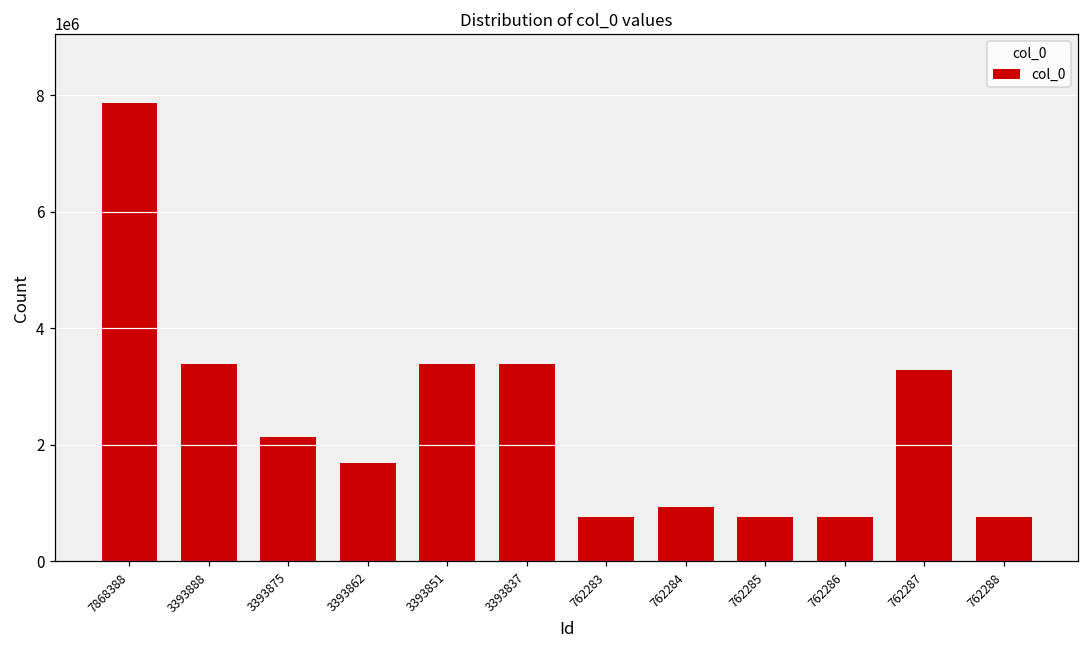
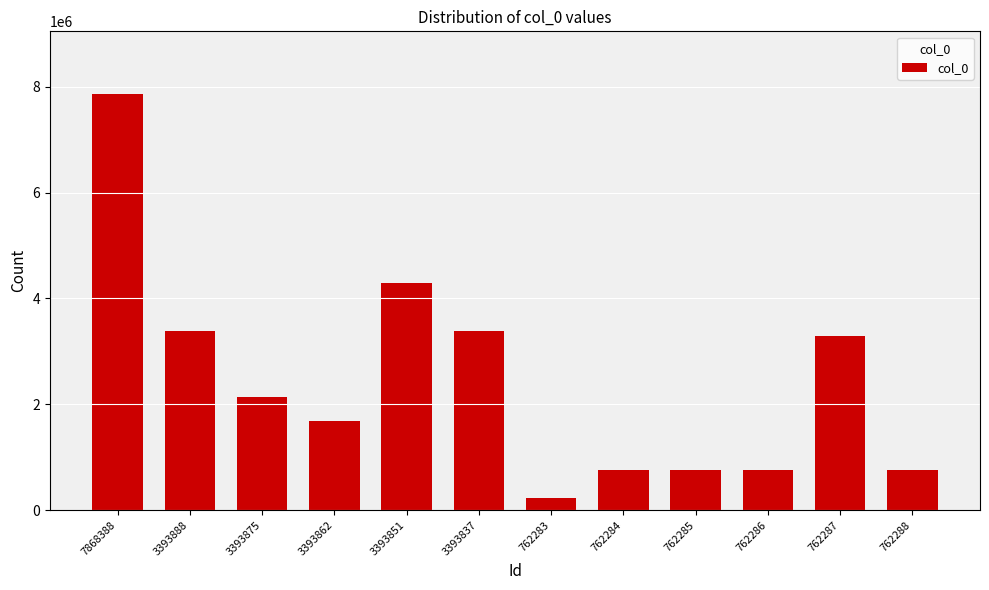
3393851: 3400000 -> 4300000
762283: 800000 -> 200000
762284: 900000 -> 800000
